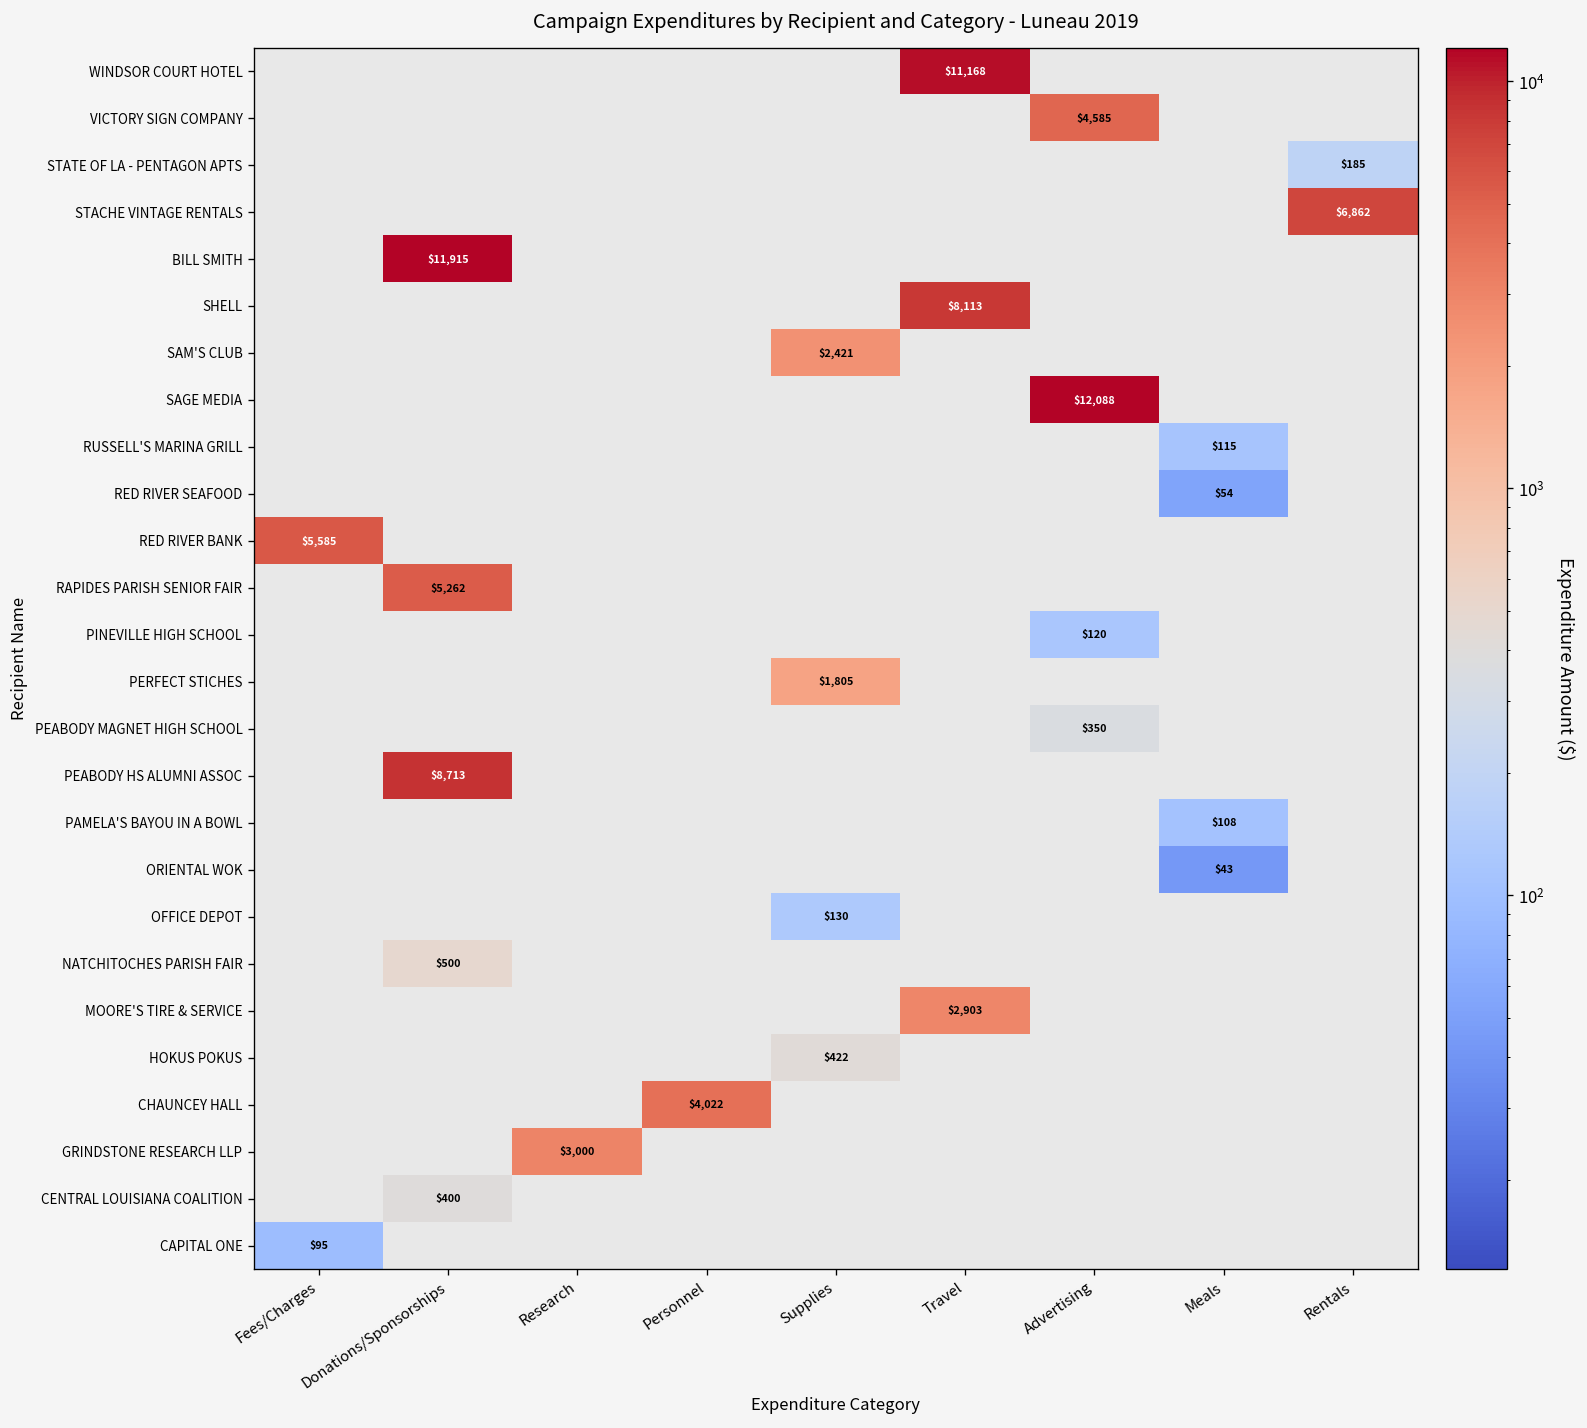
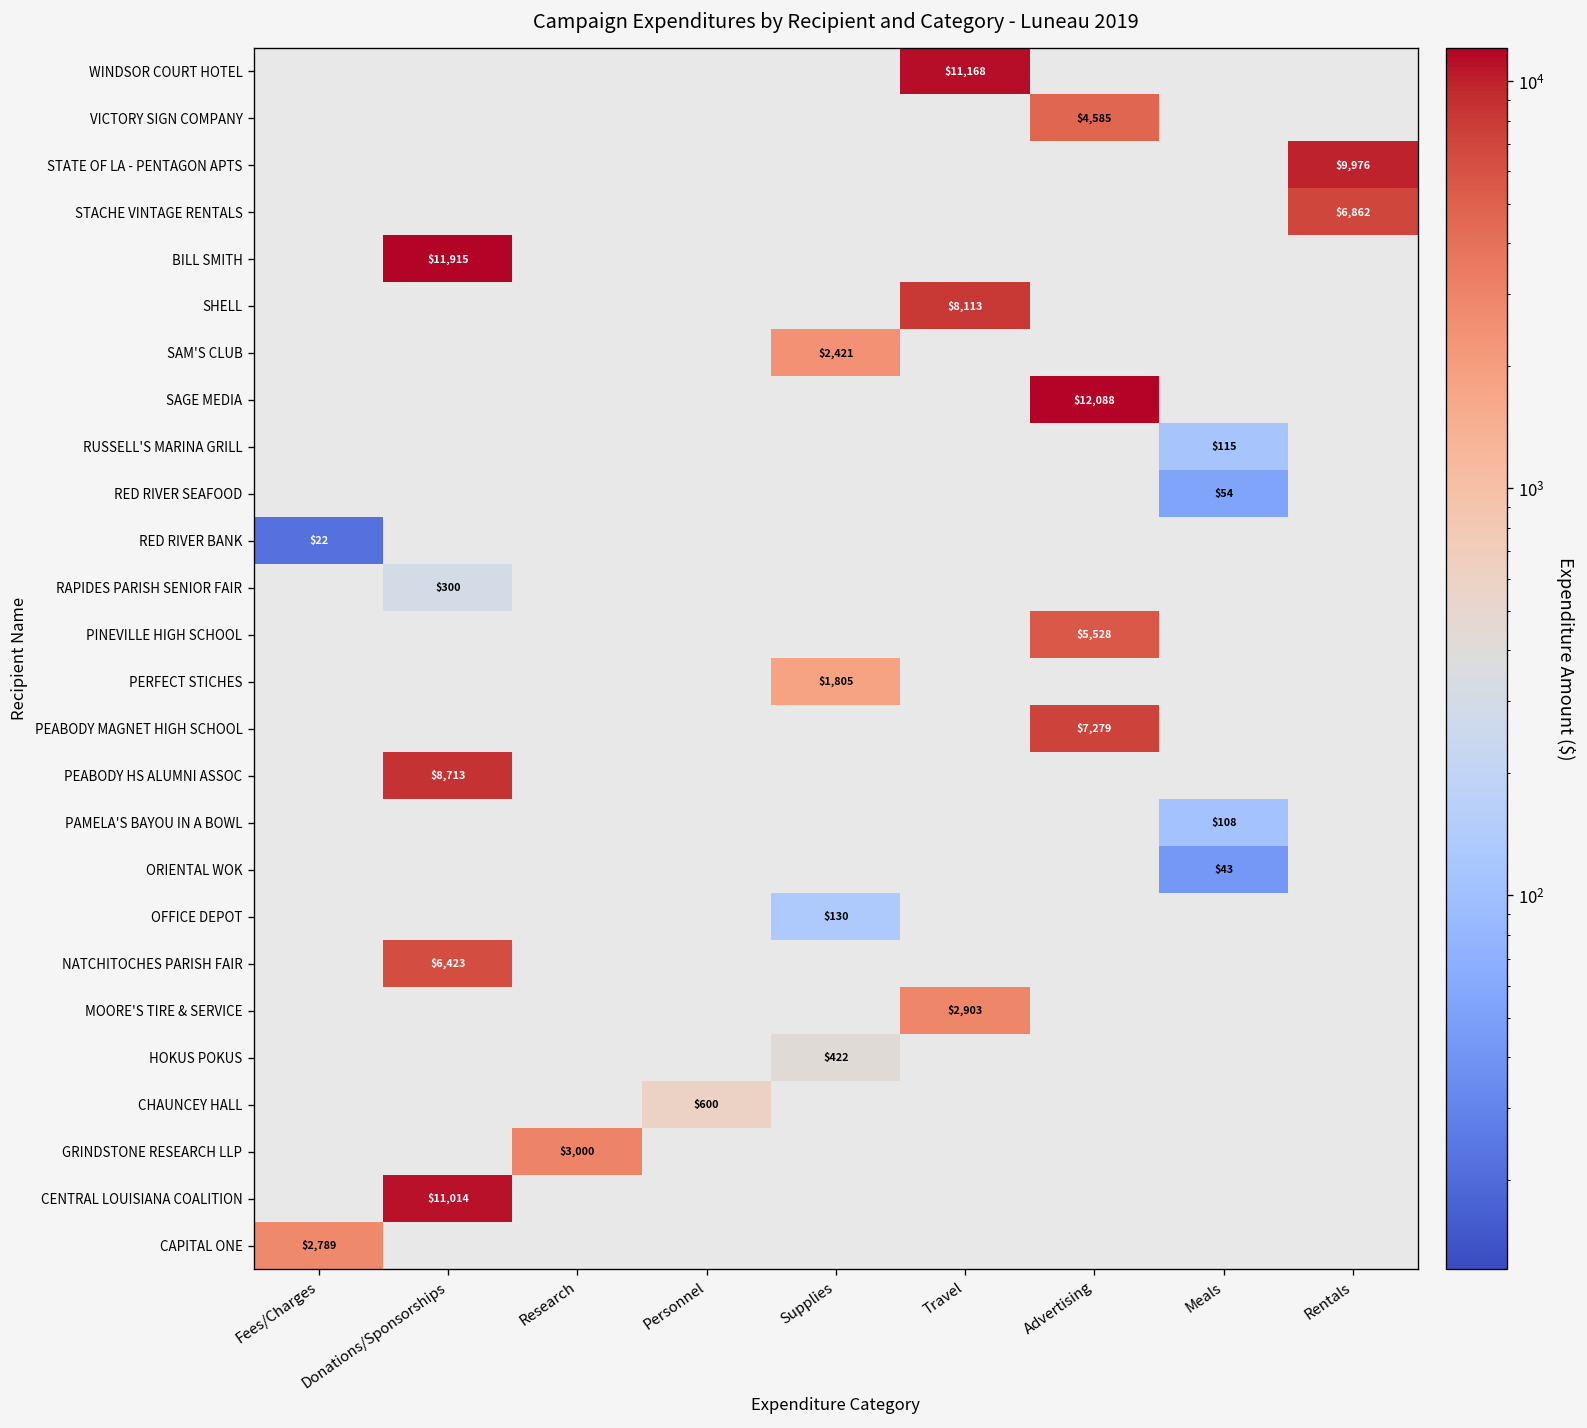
STATE OF LA - PENTAGON APTS, Rentals: $185 -> $9,976
RED RIVER BANK, Fees/Charges: $5,585 -> $22
RAPIDES PARISH SENIOR FAIR, Donations/Sponsorships: $5,262 -> $300
PINEVILLE HIGH SCHOOL, Advertising: $120 -> $5,528
PEABODY MAGNET HIGH SCHOOL, Advertising: $350 -> $7,279
NATCHITOCHES PARISH FAIR, Donations/Sponsorships: $500 -> $6,423
CHAUNCEY HALL, Personnel: $4,022 -> $600
CENTRAL LOUISIANA COALITION, Donations/Sponsorships: $400 -> $11,014
CAPITAL ONE, Fees/Charges: $95 -> $2,789
